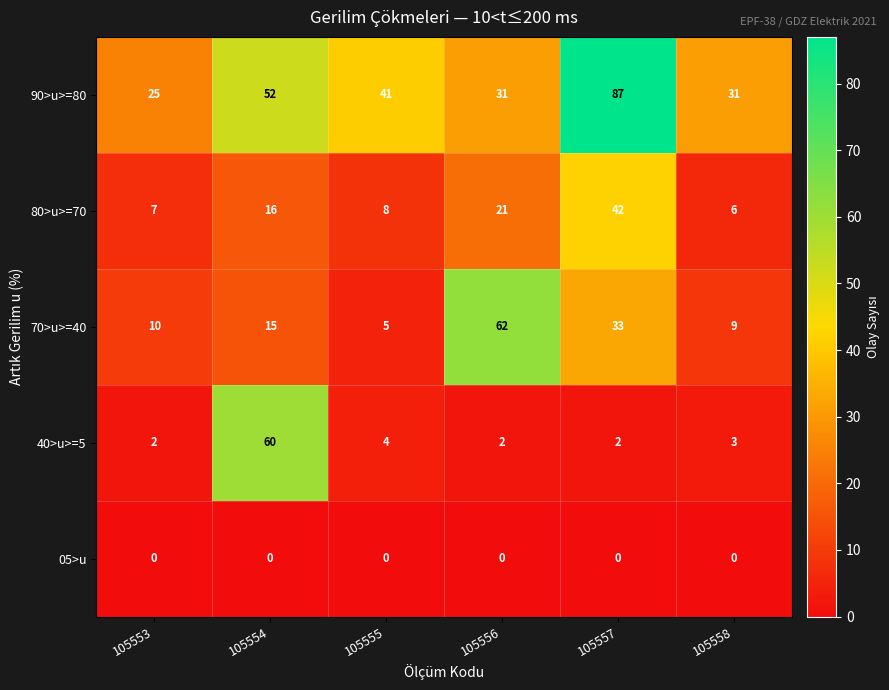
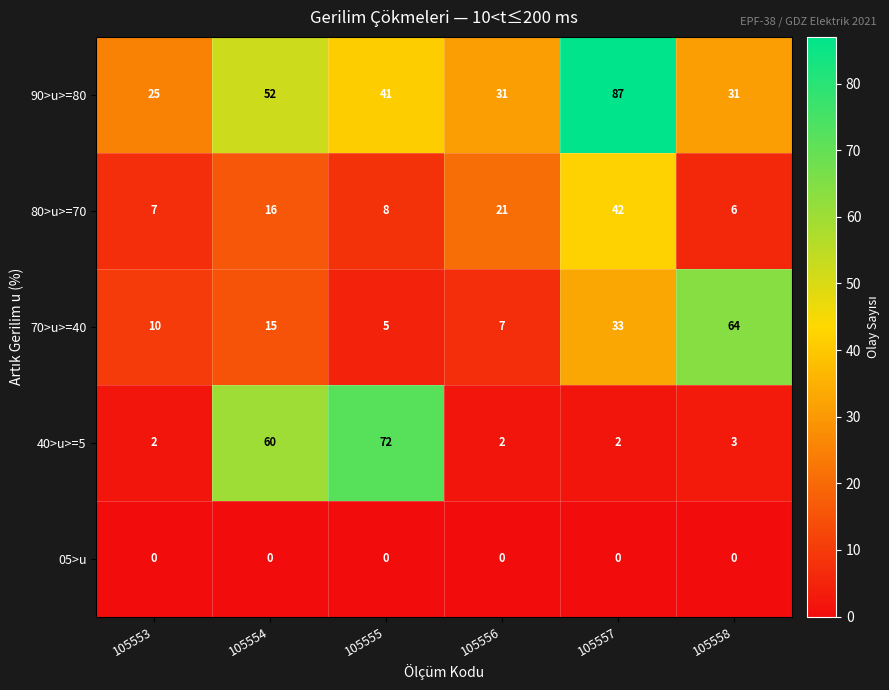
70>u>=40, 105556: 62 -> 7
70>u>=40, 105558: 9 -> 64
40>u>=5, 105555: 4 -> 72
